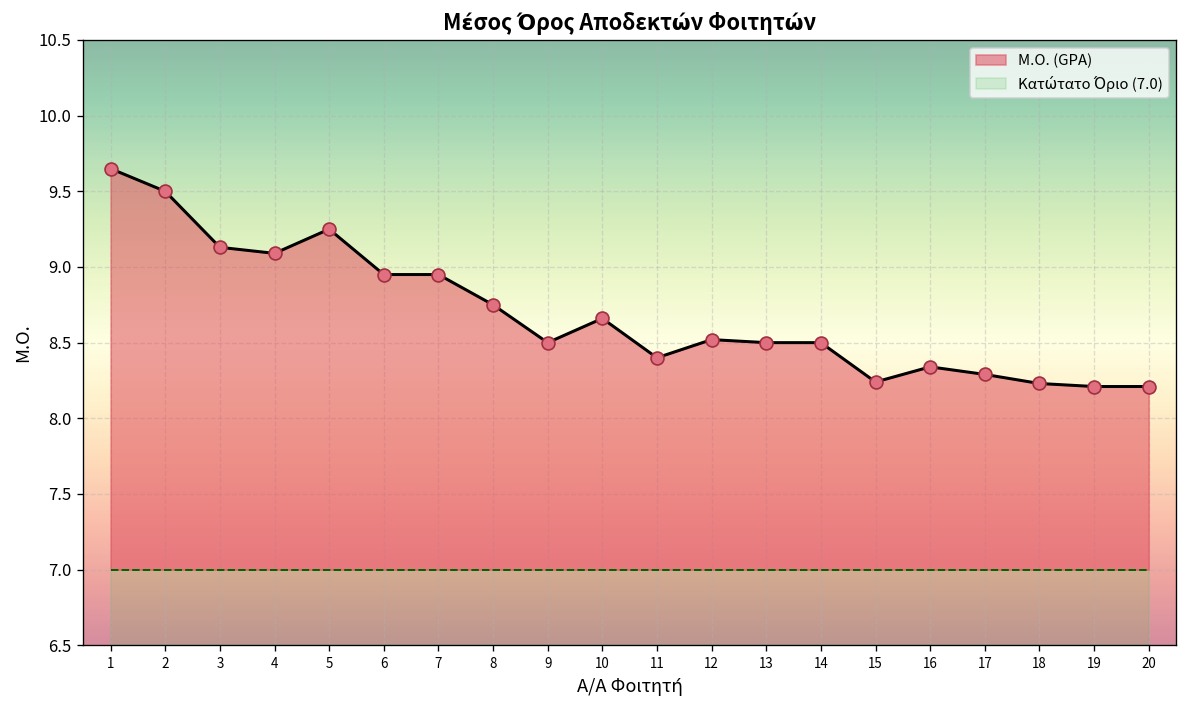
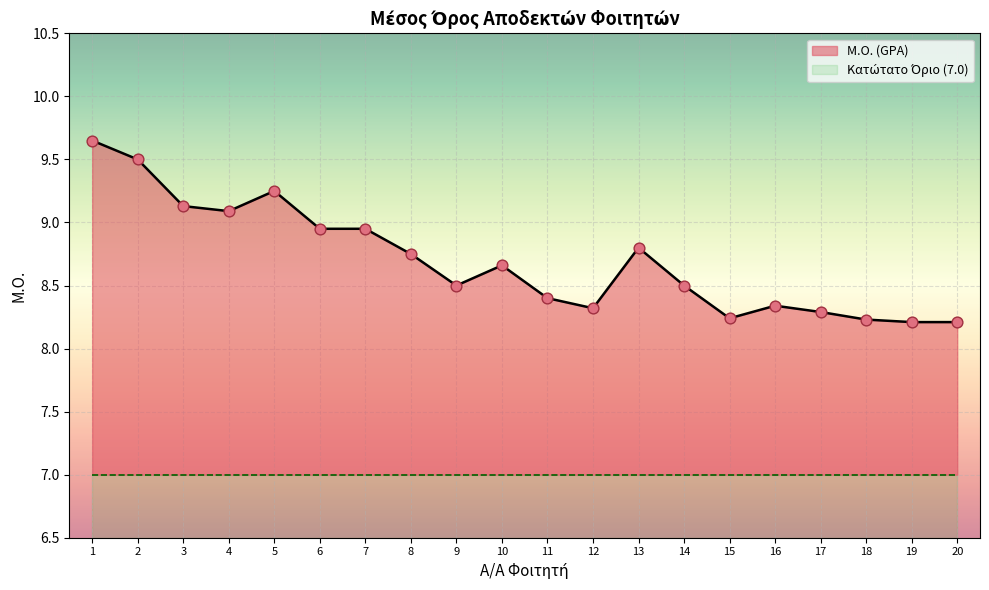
Μ.Ο. (GPA), 12: 8.52 -> 8.32
Μ.Ο. (GPA), 13: 8.5 -> 8.8
